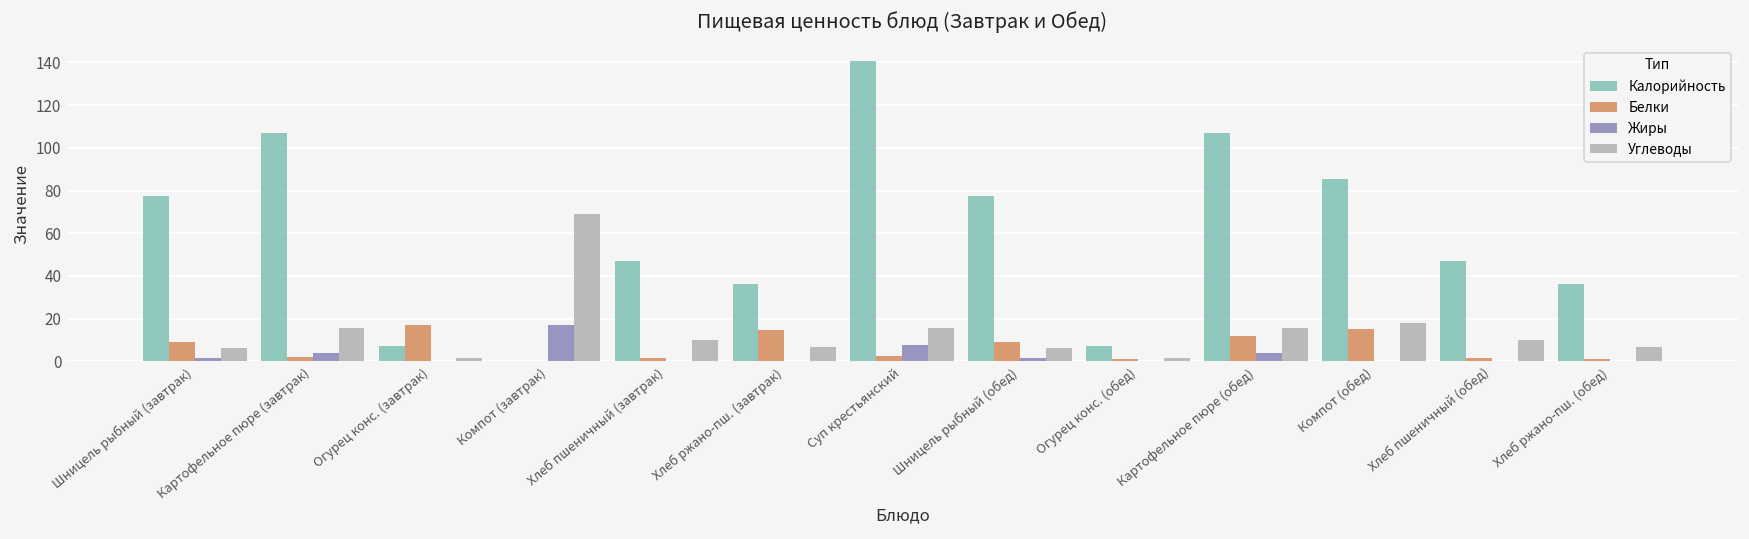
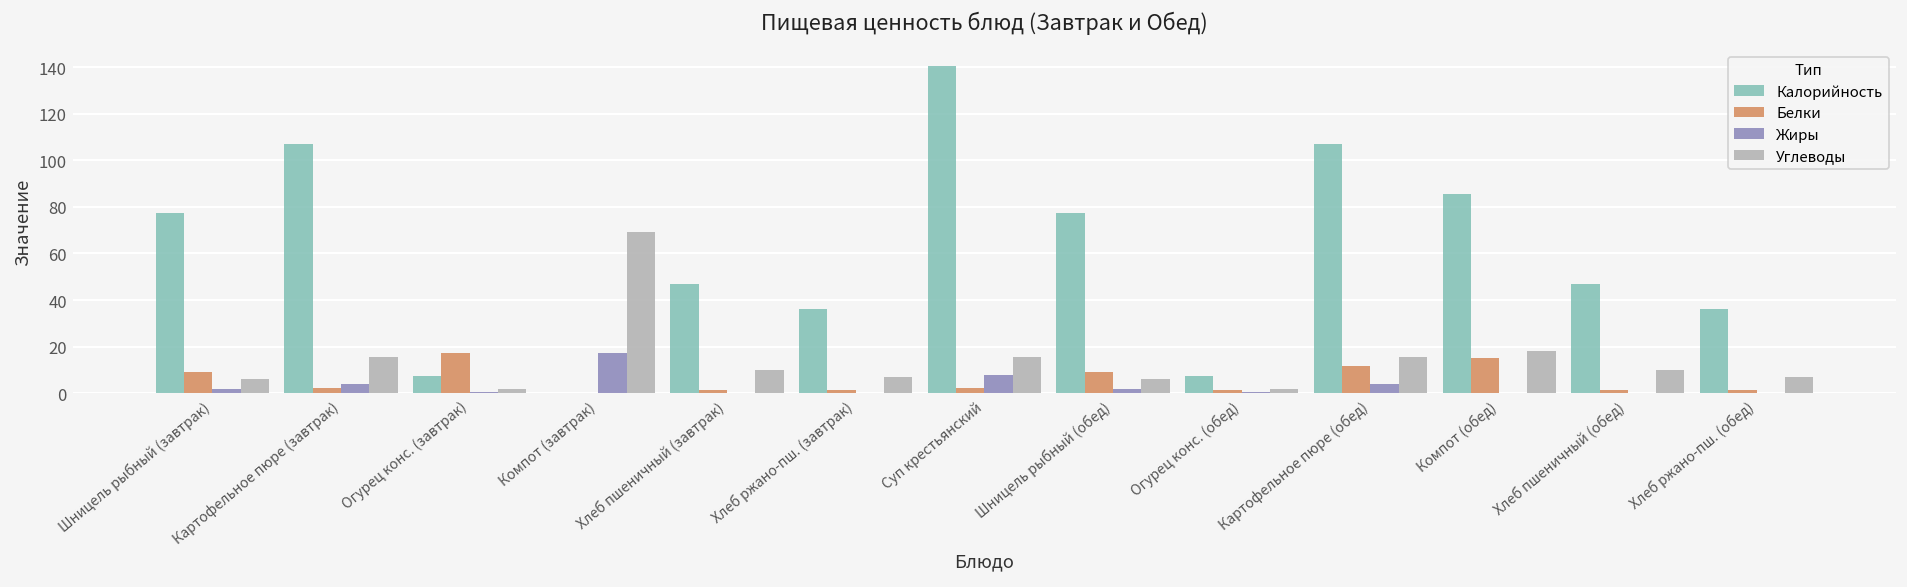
Белки, Хлеб ржано-пш. (завтрак): 15 -> 1
